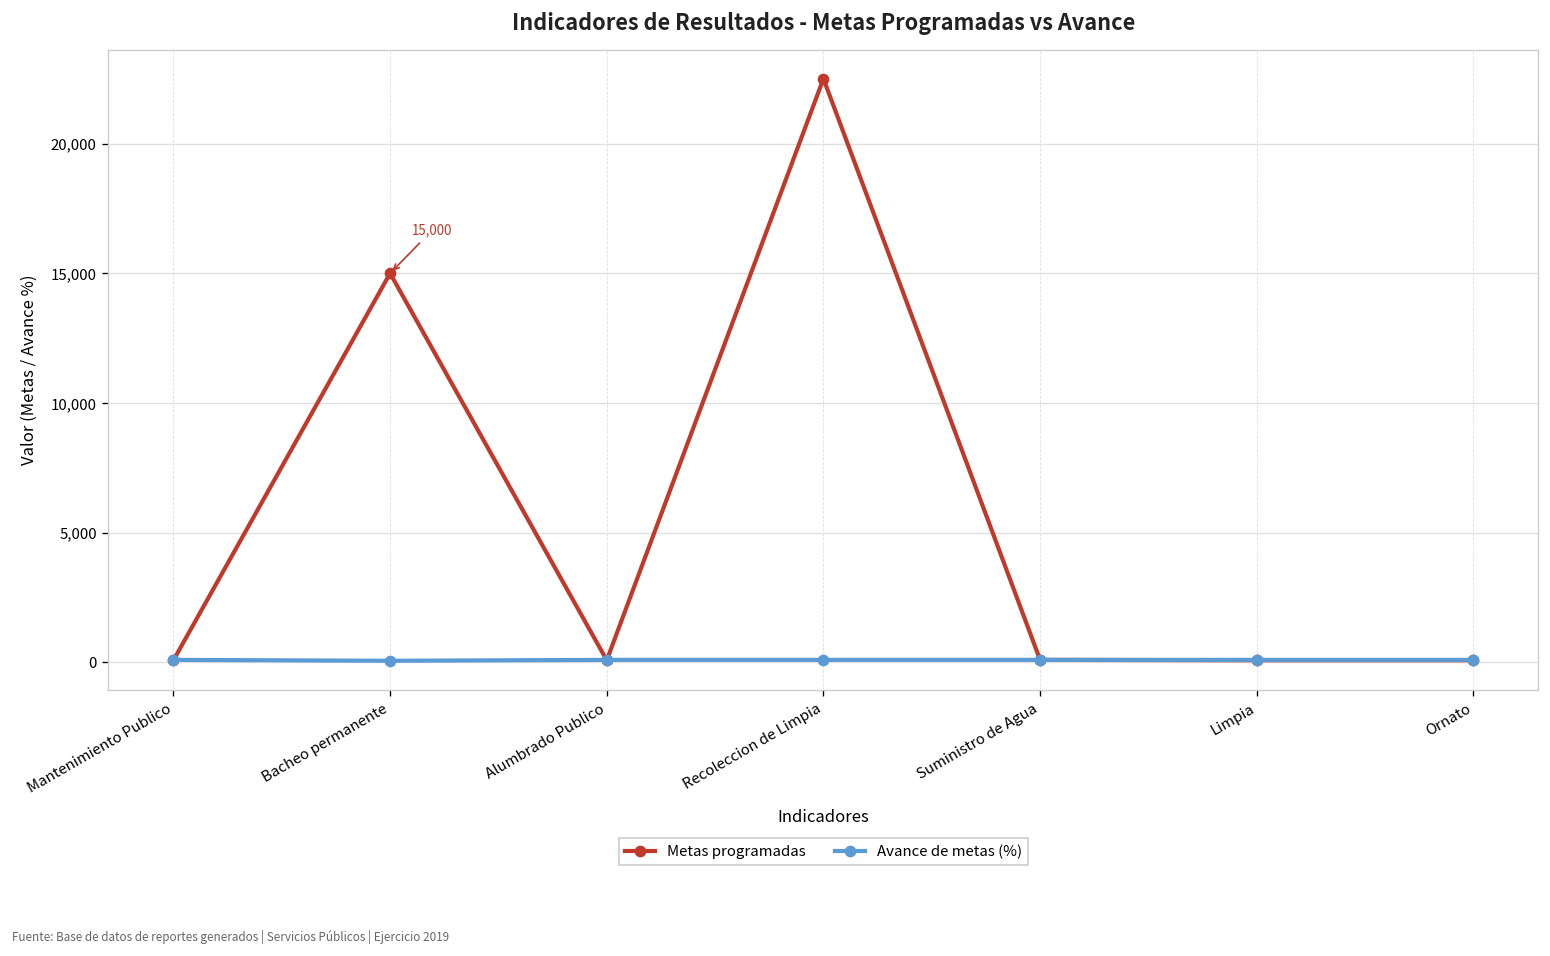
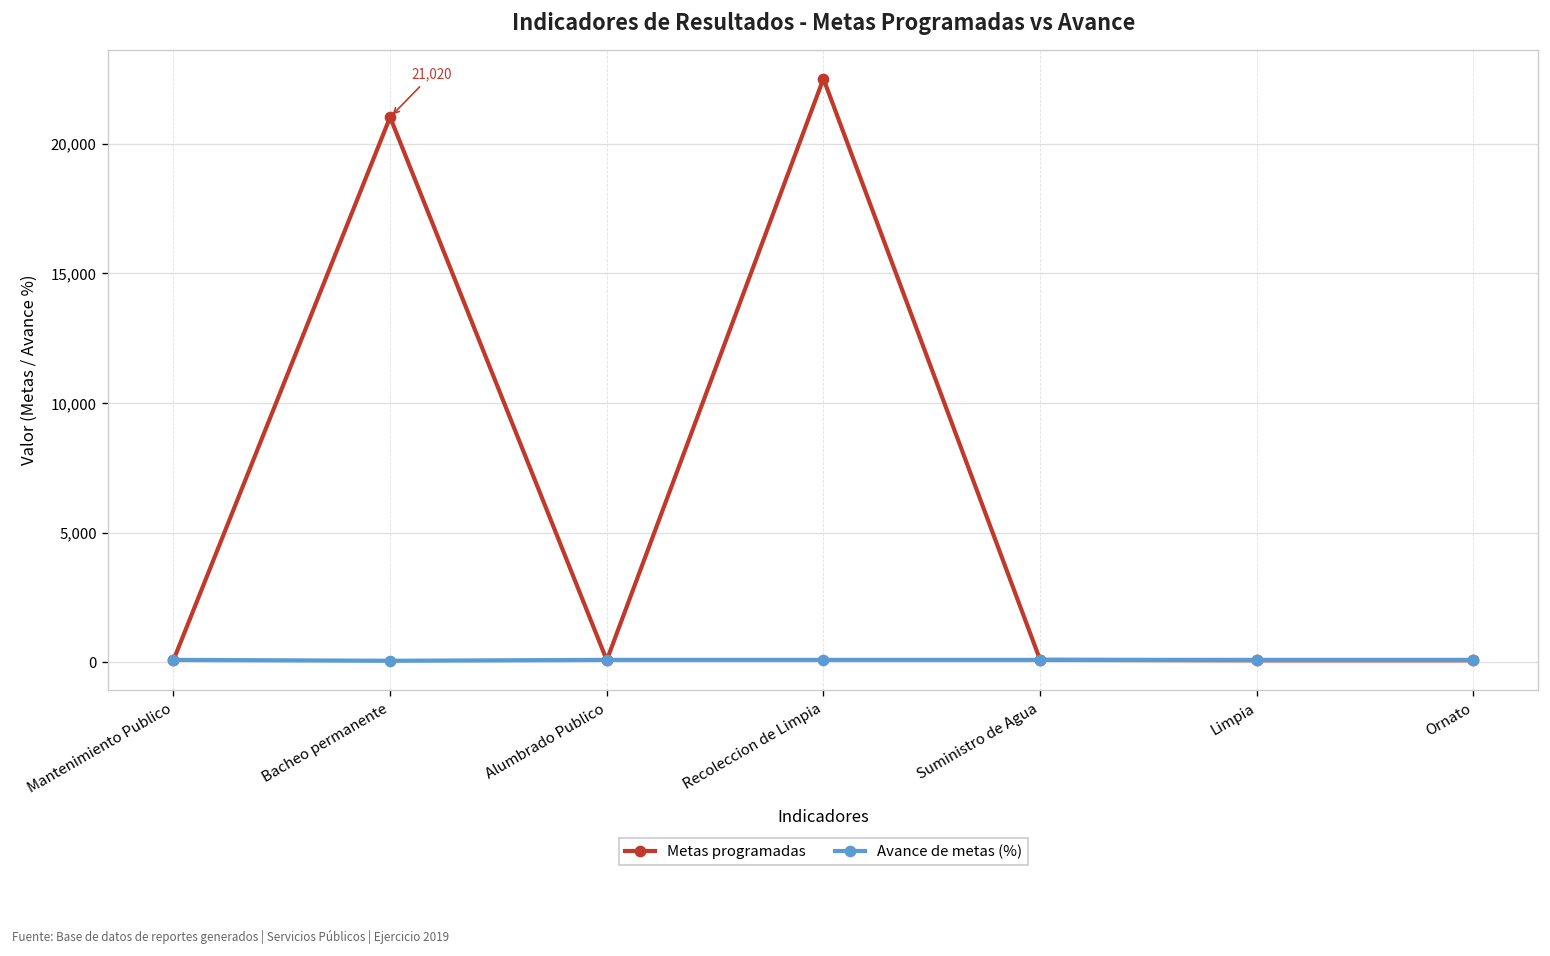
Metas programadas, Bacheo permanente: 15,000 -> 21,020
